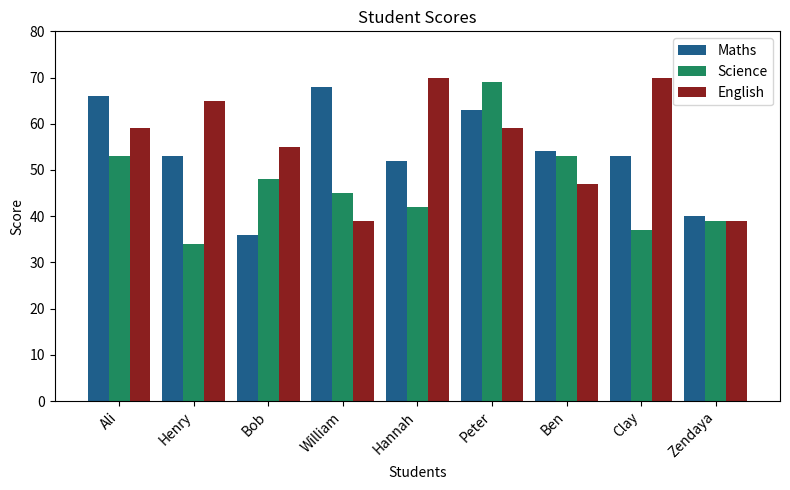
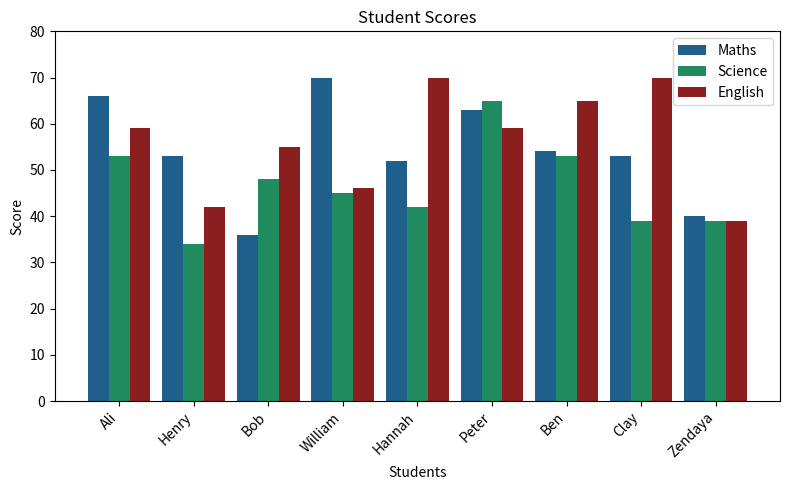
English, Henry: 65 -> 42
Maths, William: 68 -> 70
English, William: 39 -> 46
Science, Peter: 69 -> 65
English, Ben: 47 -> 65
Science, Clay: 37 -> 39
